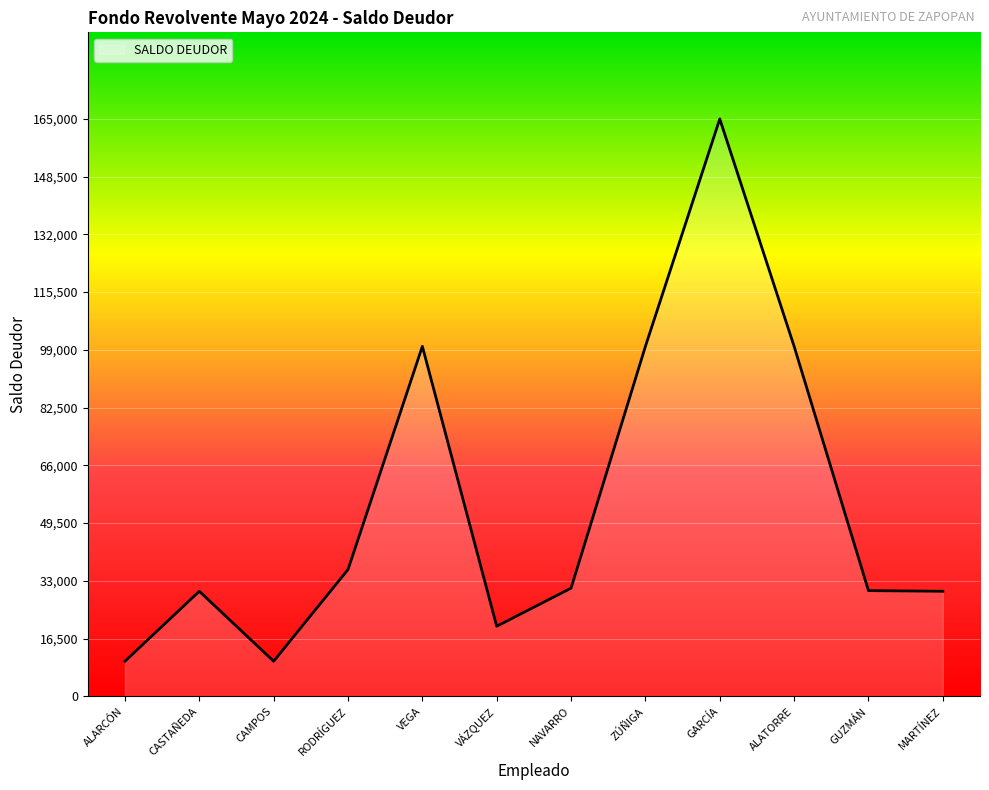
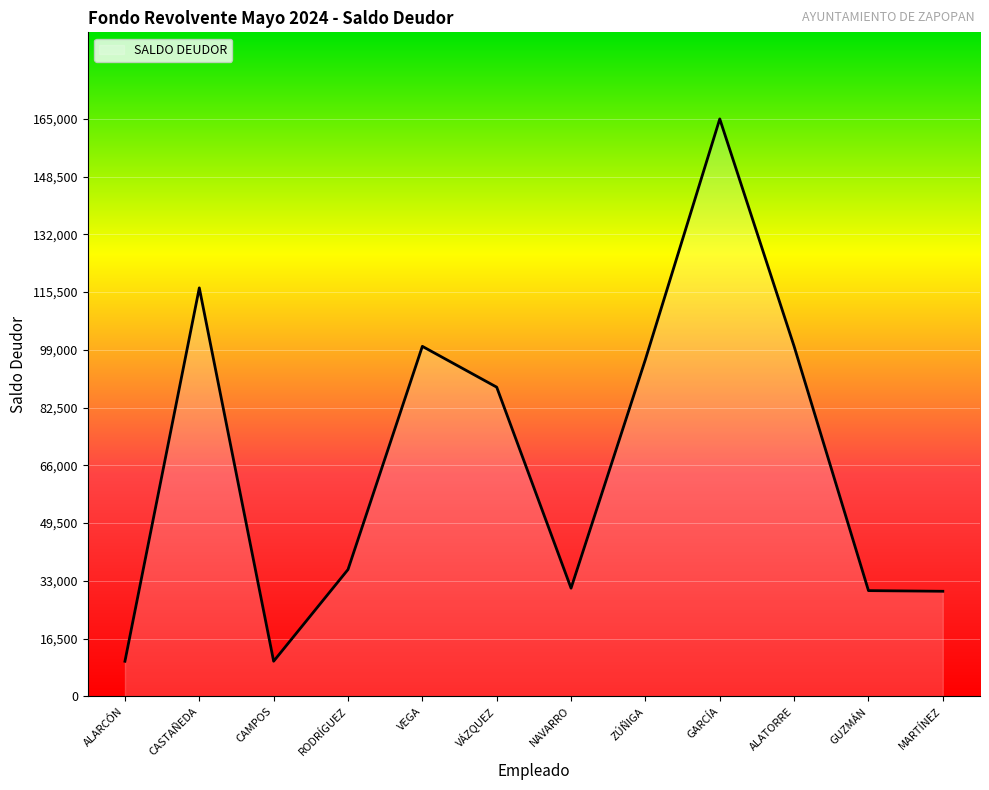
CASTAÑEDA: 30,000 -> 117,000
VÁZQUEZ: 20,000 -> 88,000
ZÚÑIGA: 100,000 -> 96,000
